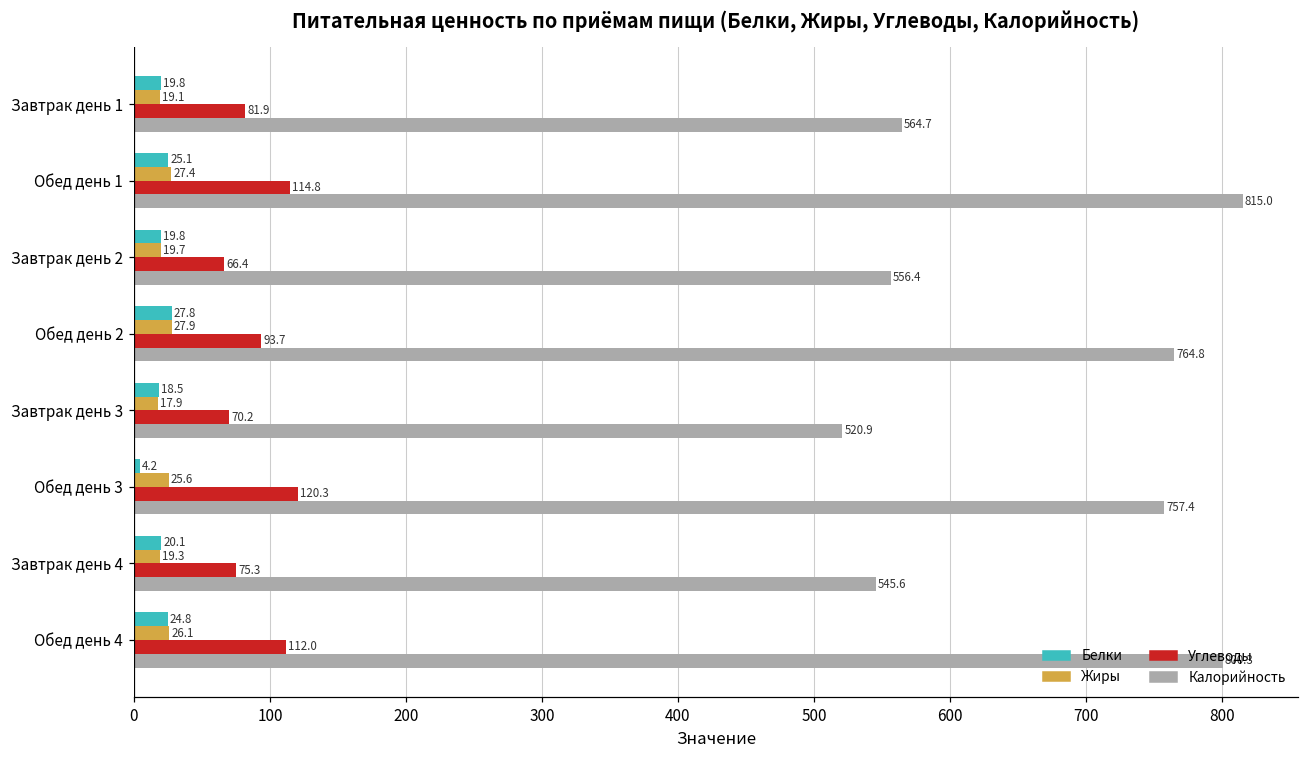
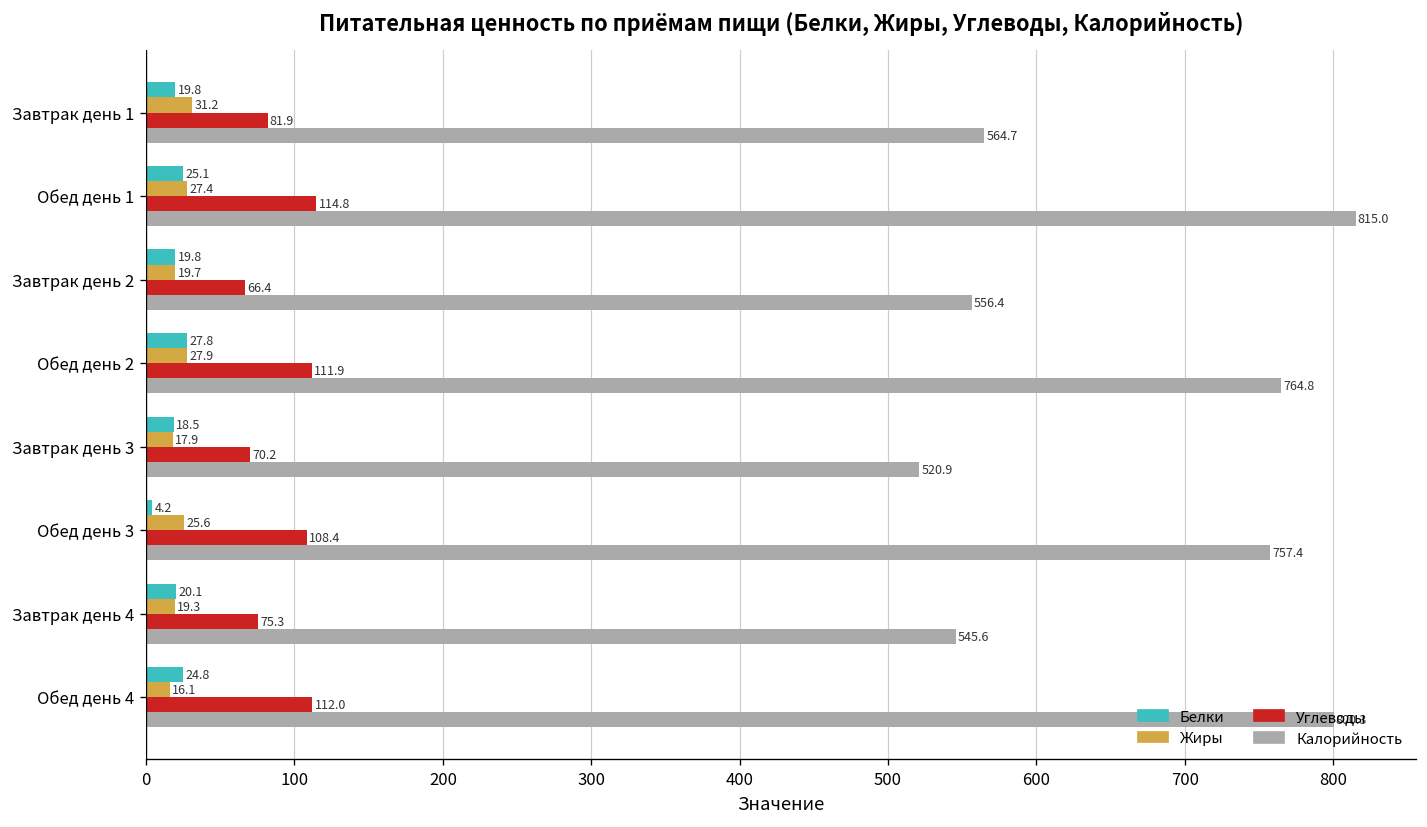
Жиры, Завтрак день 1: 19.1 -> 31.2
Углеводы, Обед день 2: 93.7 -> 111.9
Углеводы, Обед день 3: 120.3 -> 108.4
Жиры, Обед день 4: 26.1 -> 16.1
